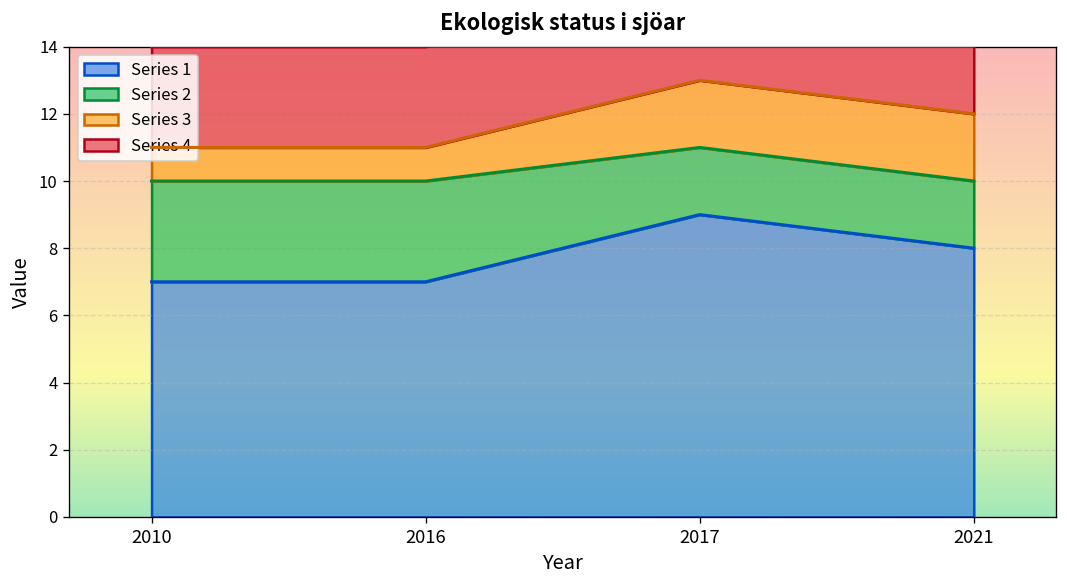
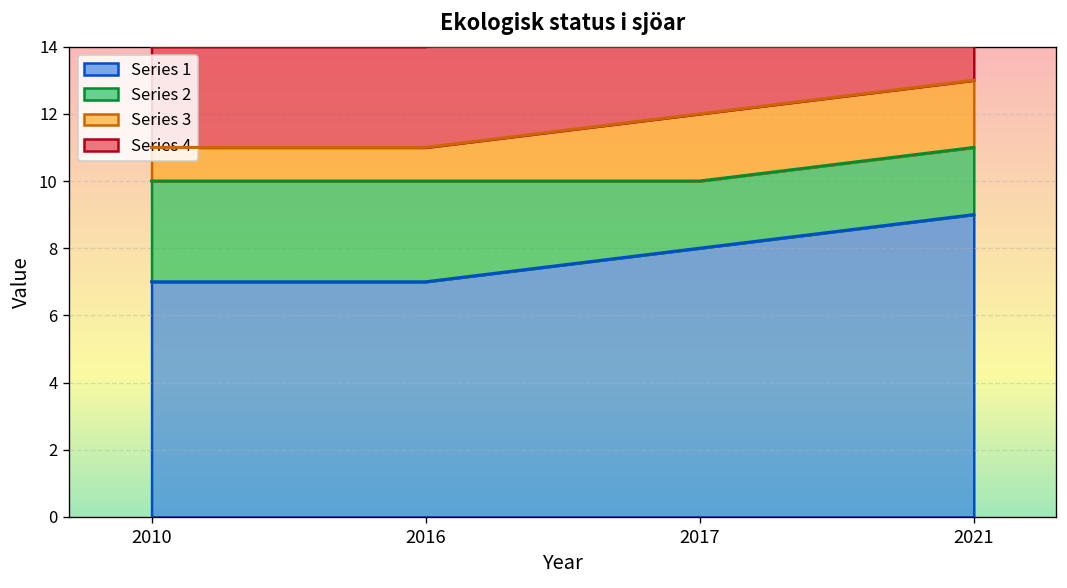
Series 1, 2017: 9 -> 8
Series 1, 2021: 8 -> 9
